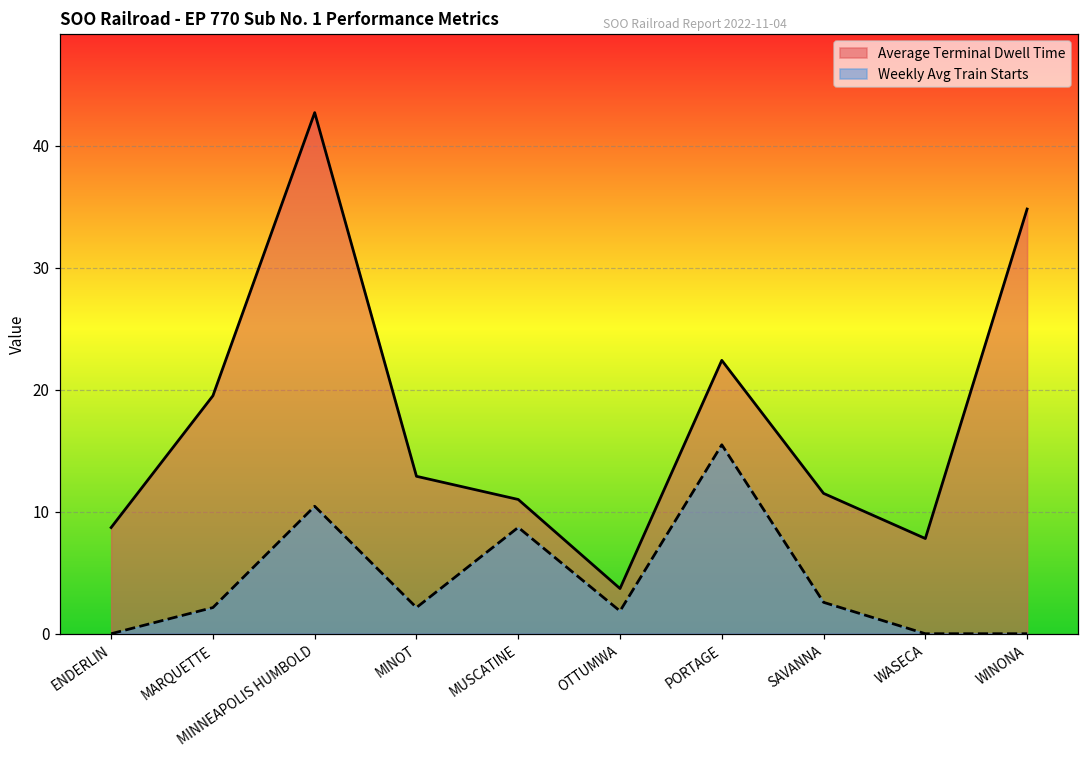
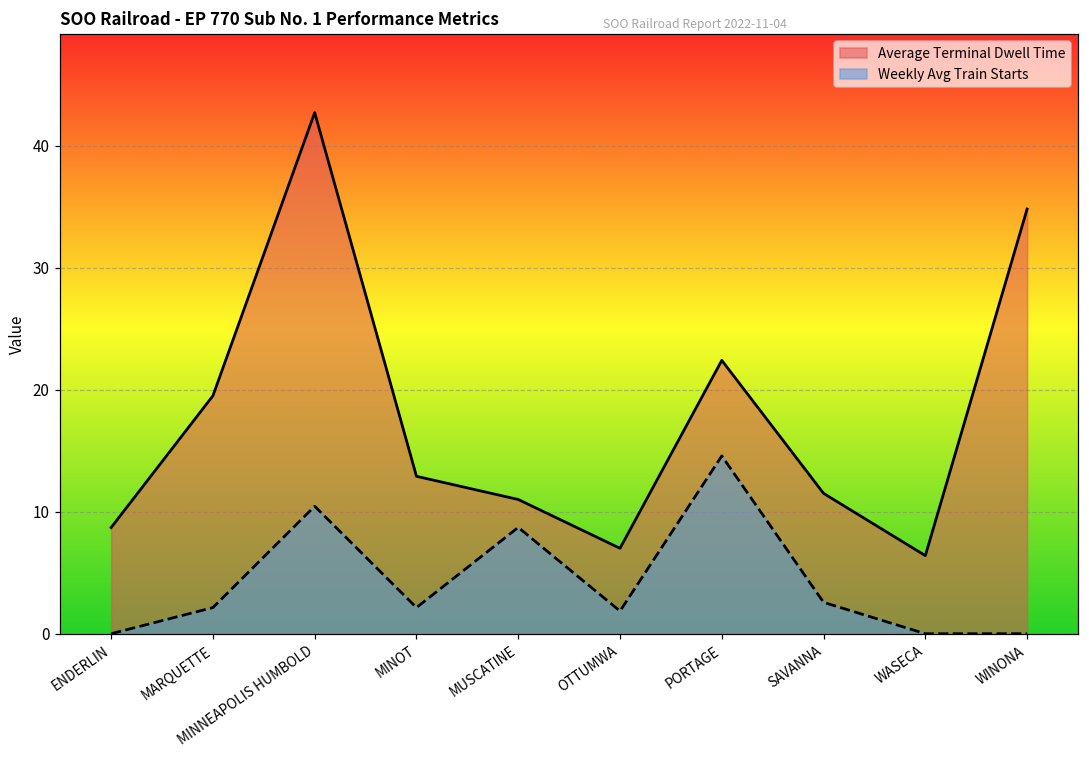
Average Terminal Dwell Time, OTTUMWA: 3.7 -> 7.0
Weekly Avg Train Starts, PORTAGE: 15.5 -> 14.6
Average Terminal Dwell Time, WASECA: 7.8 -> 6.4
